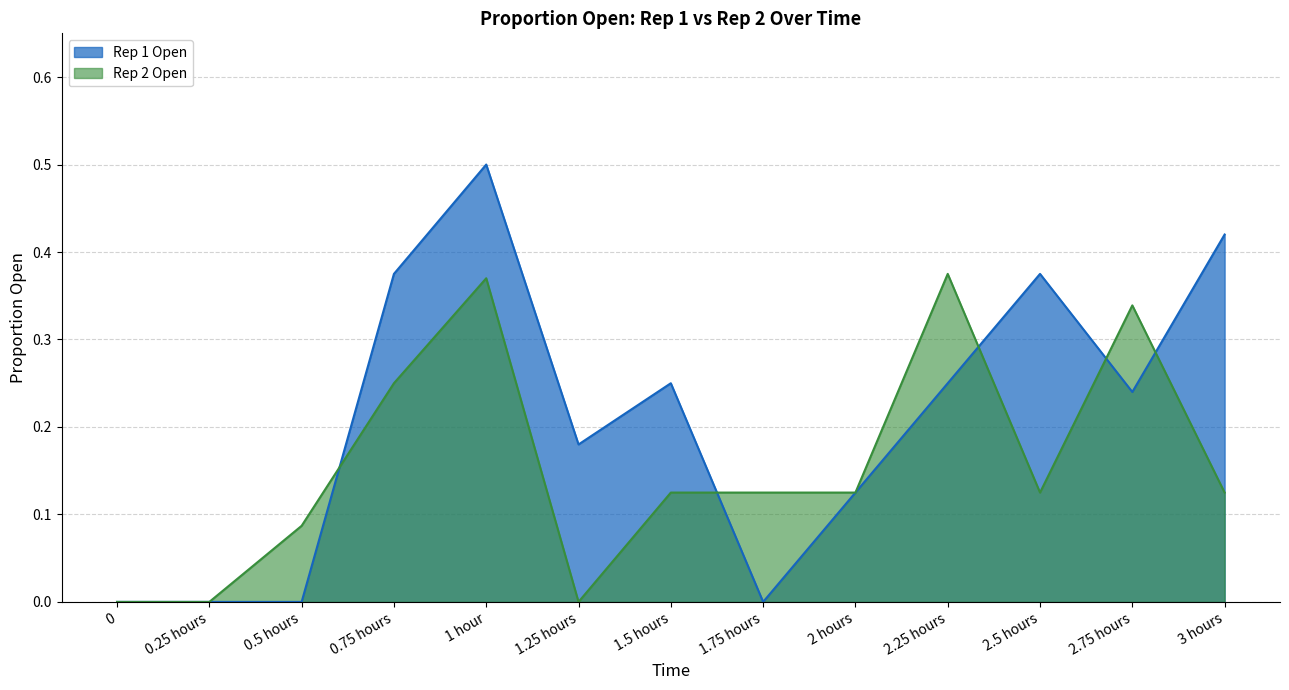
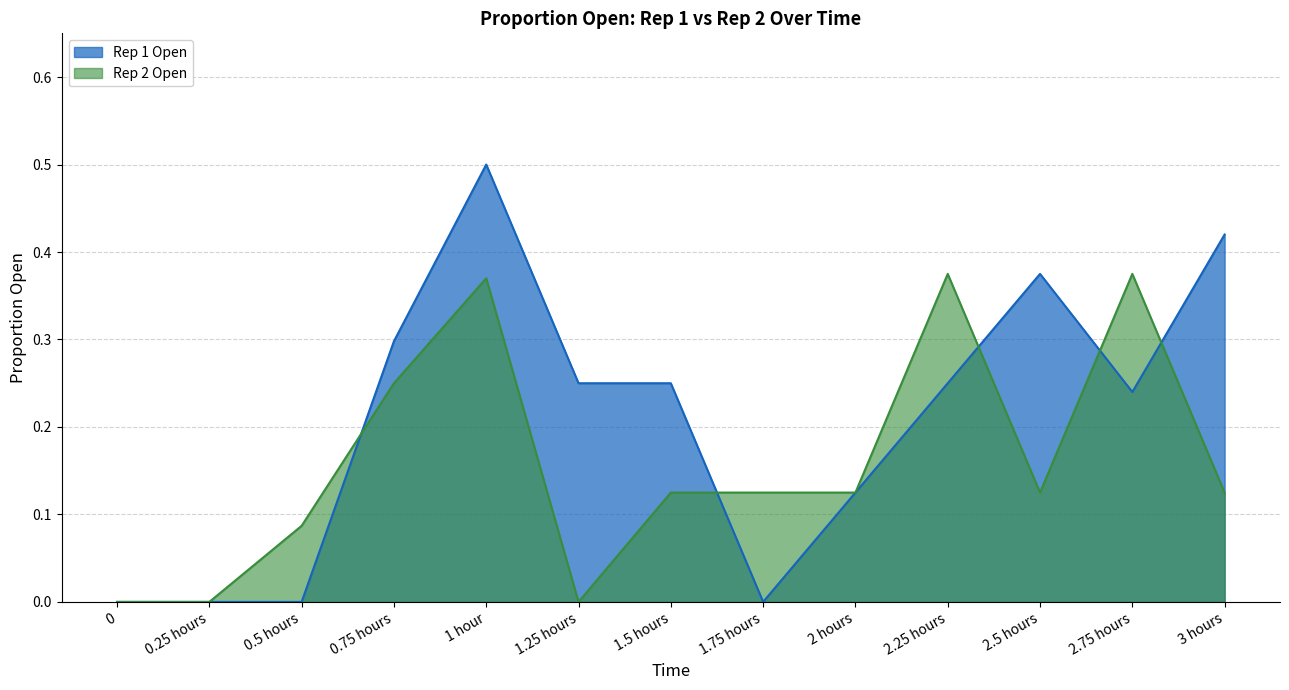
Rep 1 Open, 0.75 hours: 0.38 -> 0.30
Rep 1 Open, 1.25 hours: 0.18 -> 0.25
Rep 2 Open, 2.75 hours: 0.34 -> 0.38
